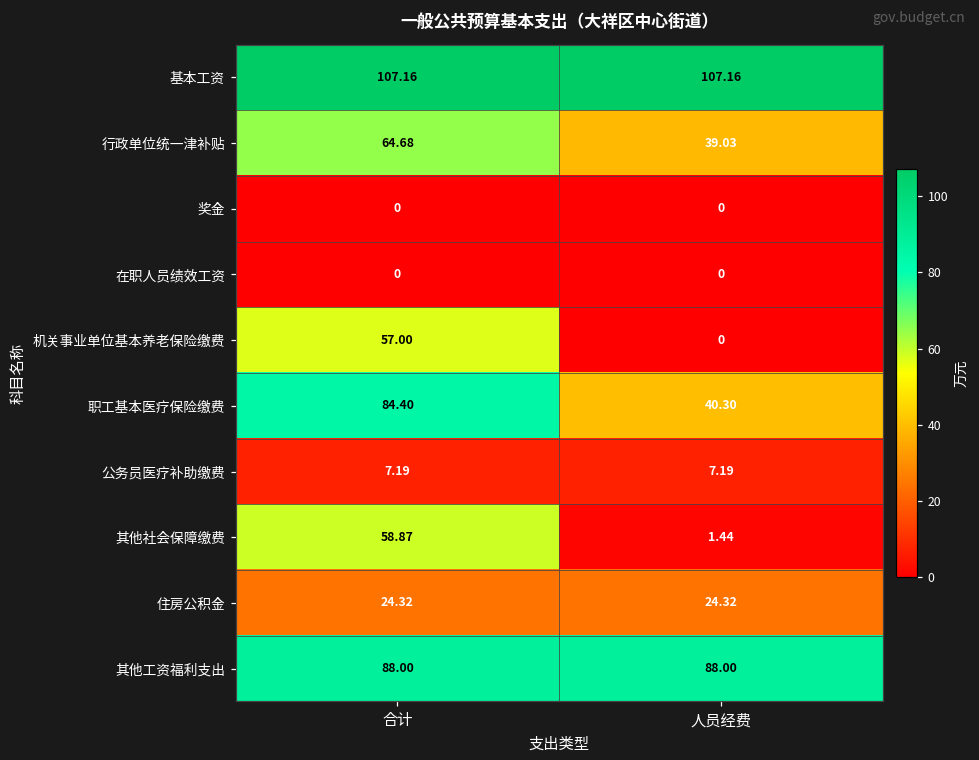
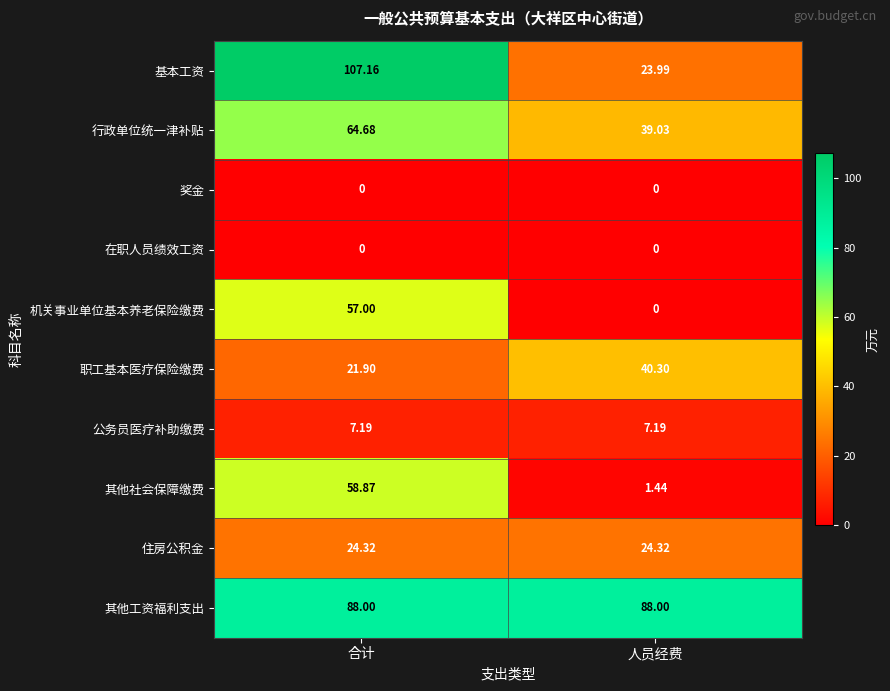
基本工资, 人员经费: 107.16 -> 23.99
职工基本医疗保险缴费, 合计: 84.40 -> 21.90
